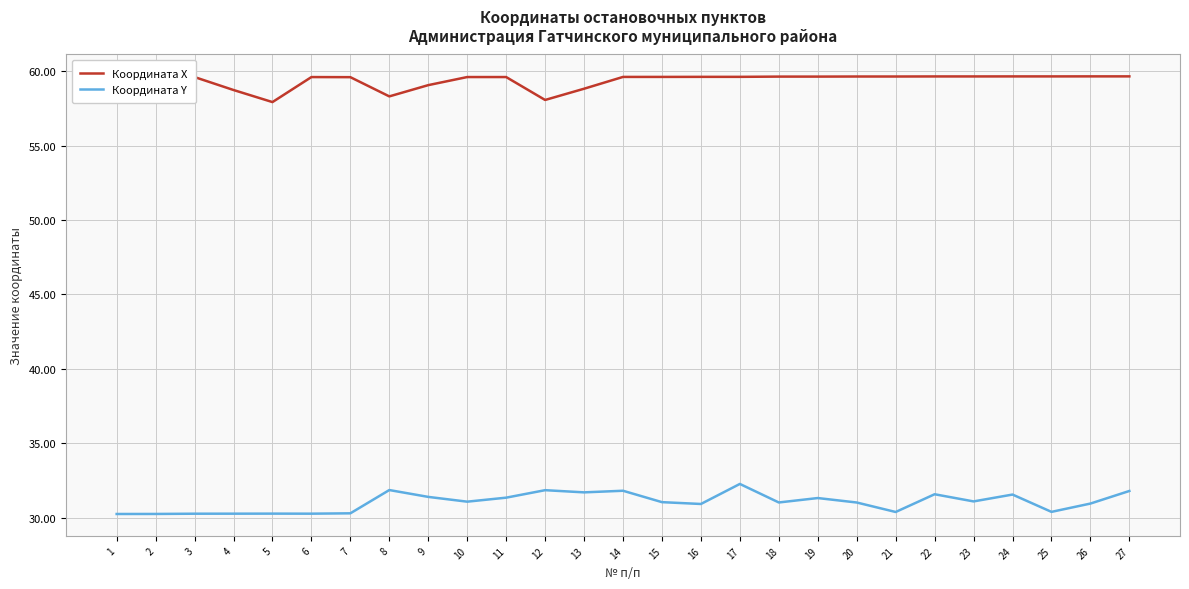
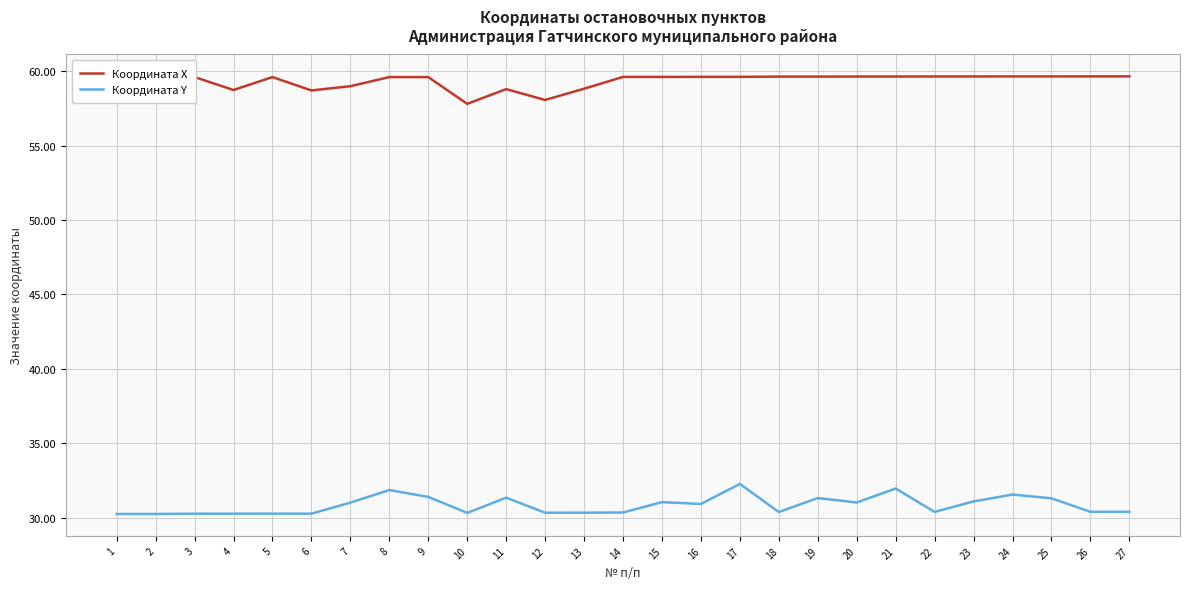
Координата X, 5: 57.9 -> 59.6
Координата X, 6: 59.6 -> 58.7
Координата X, 7: 59.6 -> 59.0
Координата Y, 7: 30.3 -> 31.0
Координата X, 8: 58.3 -> 59.6
Координата X, 9: 59.1 -> 59.6
Координата X, 10: 59.6 -> 57.8
Координата Y, 10: 31.1 -> 30.3
Координата X, 11: 59.6 -> 58.8
Координата Y, 12: 31.9 -> 30.3
Координата Y, 13: 31.7 -> 30.3
Координата Y, 14: 31.8 -> 30.4
Координата Y, 18: 31.0 -> 30.4
Координата Y, 21: 30.4 -> 32.0
Координата Y, 22: 31.6 -> 30.4
Координата Y, 25: 30.4 -> 31.3
Координата Y, 26: 31.0 -> 30.4
Координата Y, 27: 31.8 -> 30.4
